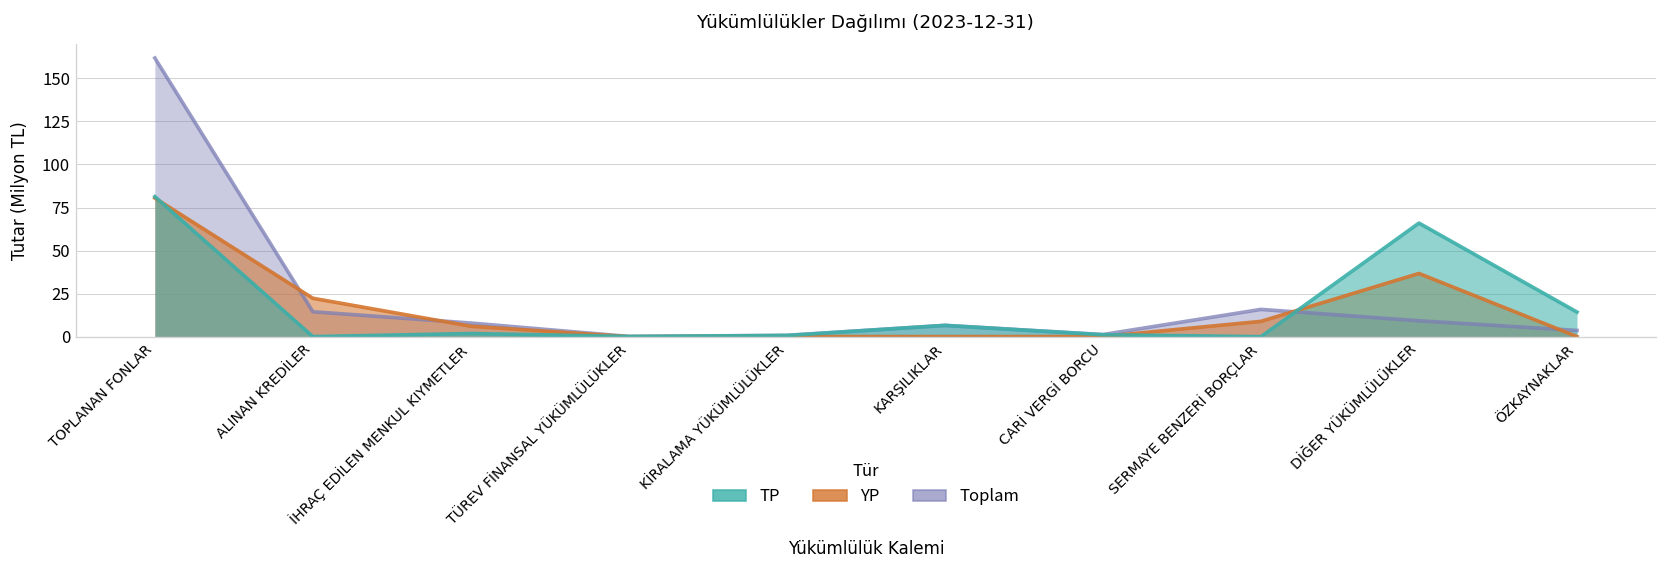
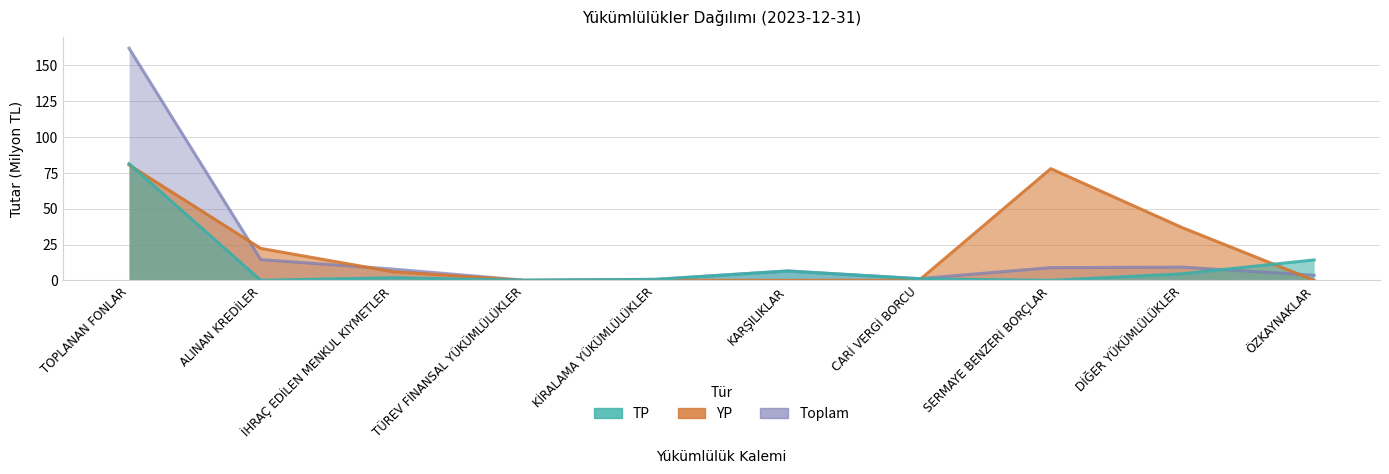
Toplam, SERMAYE BENZERİ BORÇLAR: 16 -> 9
YP, SERMAYE BENZERİ BORÇLAR: 9 -> 78
TP, DİĞER YÜKÜMLÜLÜKLER: 66 -> 5
